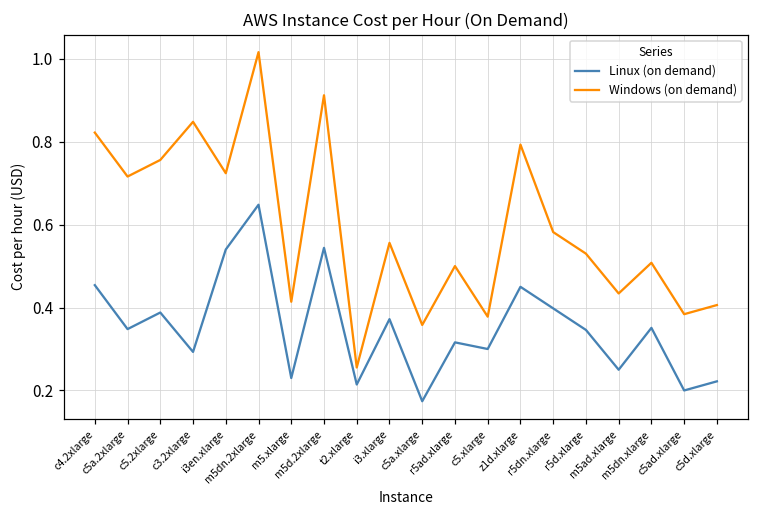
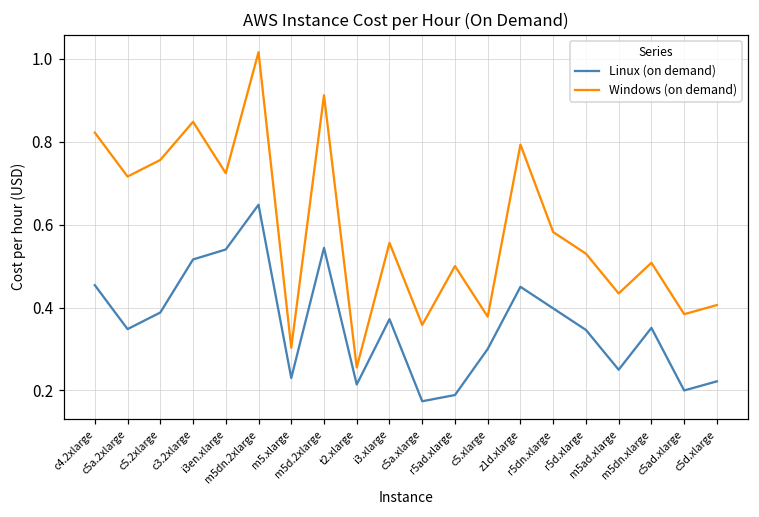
Linux (on demand), c3.2xlarge: 0.29 -> 0.52
Windows (on demand), m5.xlarge: 0.41 -> 0.30
Linux (on demand), r5ad.xlarge: 0.32 -> 0.19
